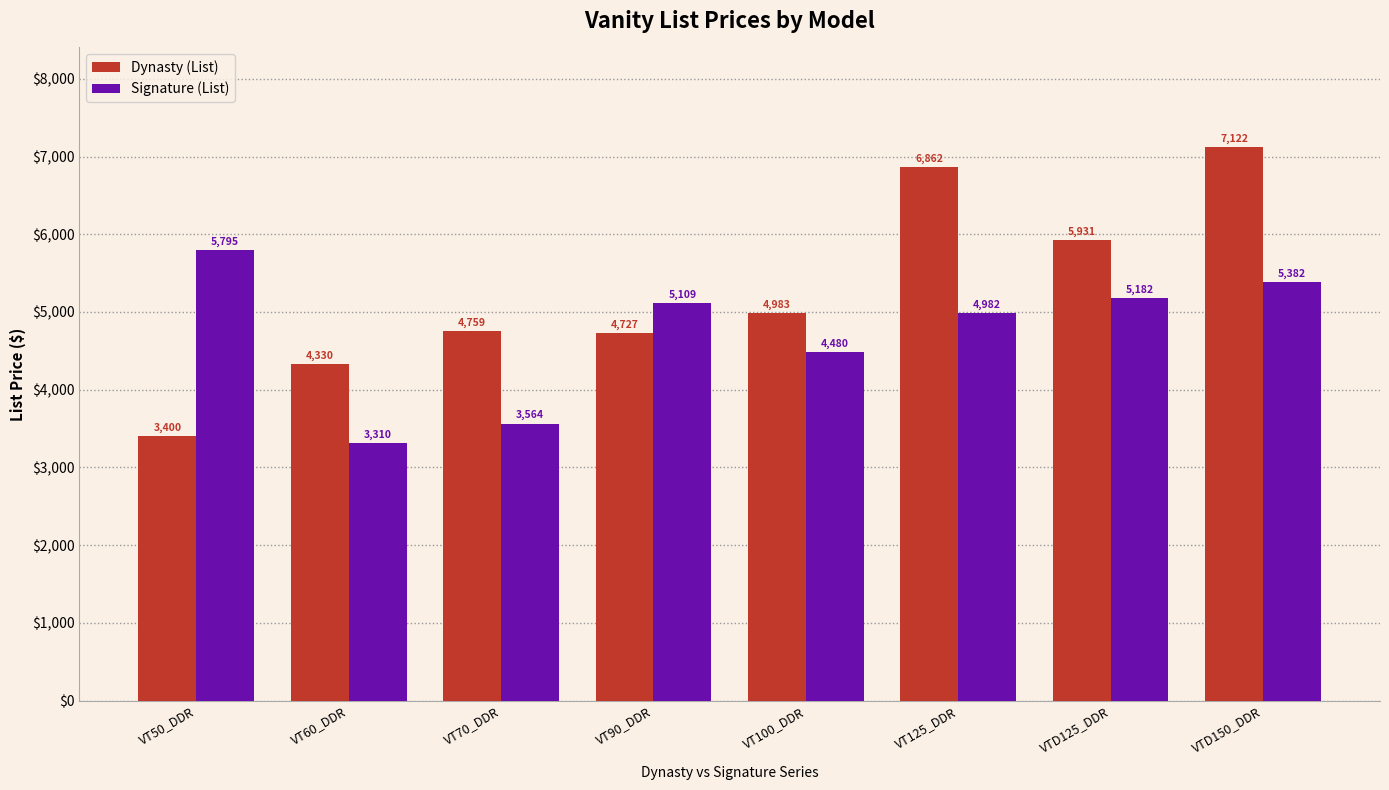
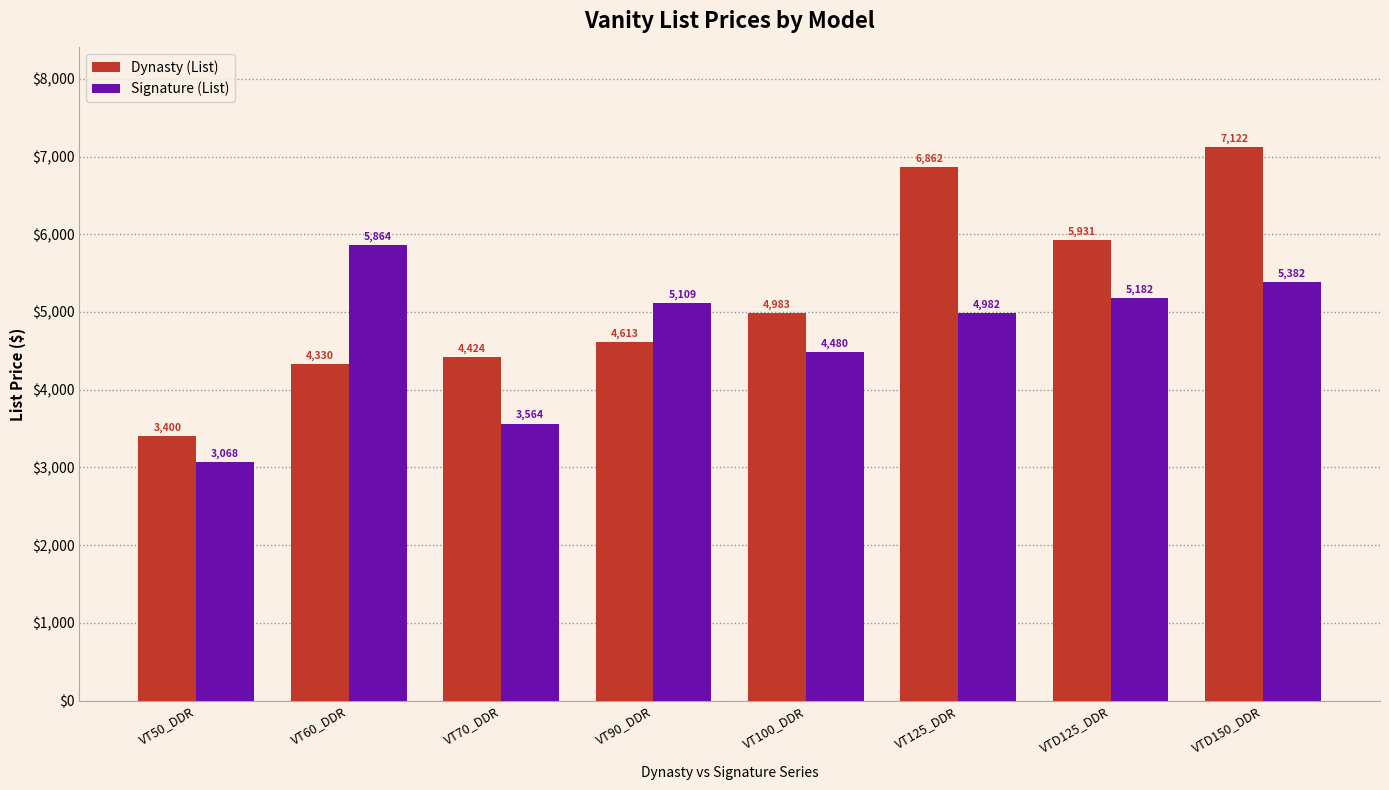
Signature (List), VT50_DDR: 5,795 -> 3,068
Signature (List), VT60_DDR: 3,310 -> 5,864
Dynasty (List), VT70_DDR: 4,759 -> 4,424
Dynasty (List), VT90_DDR: 4,727 -> 4,613
